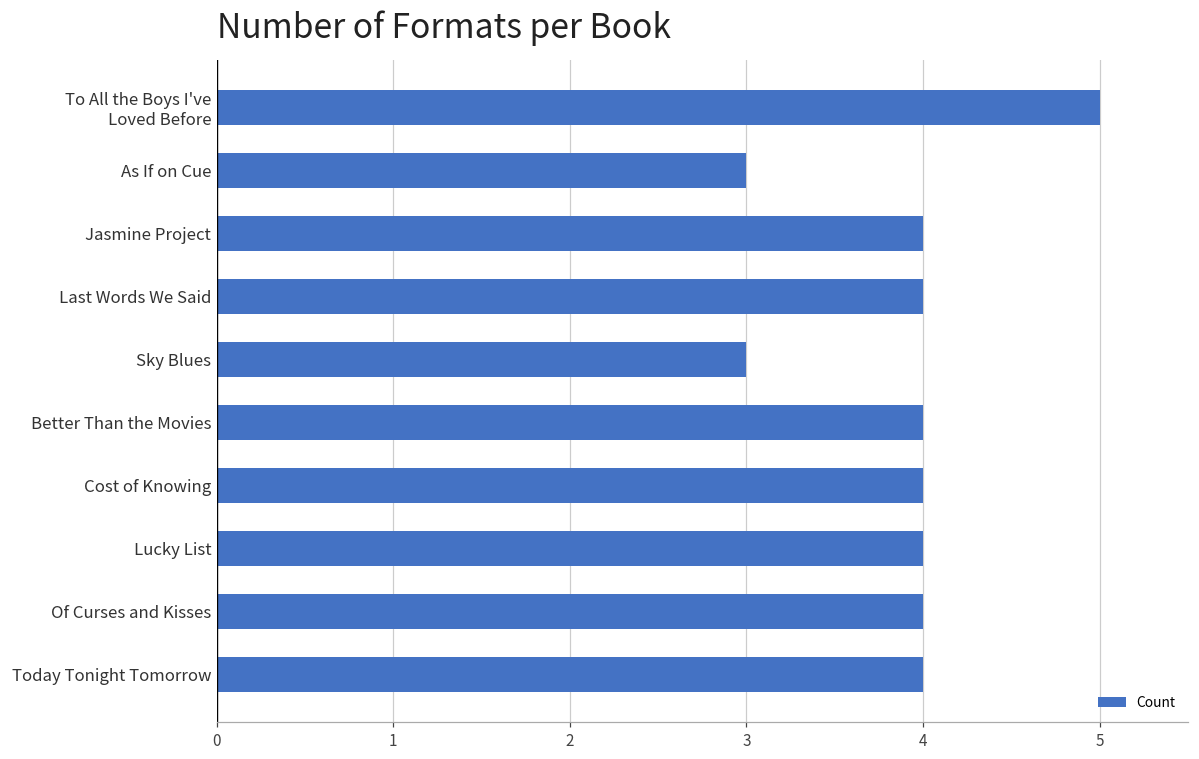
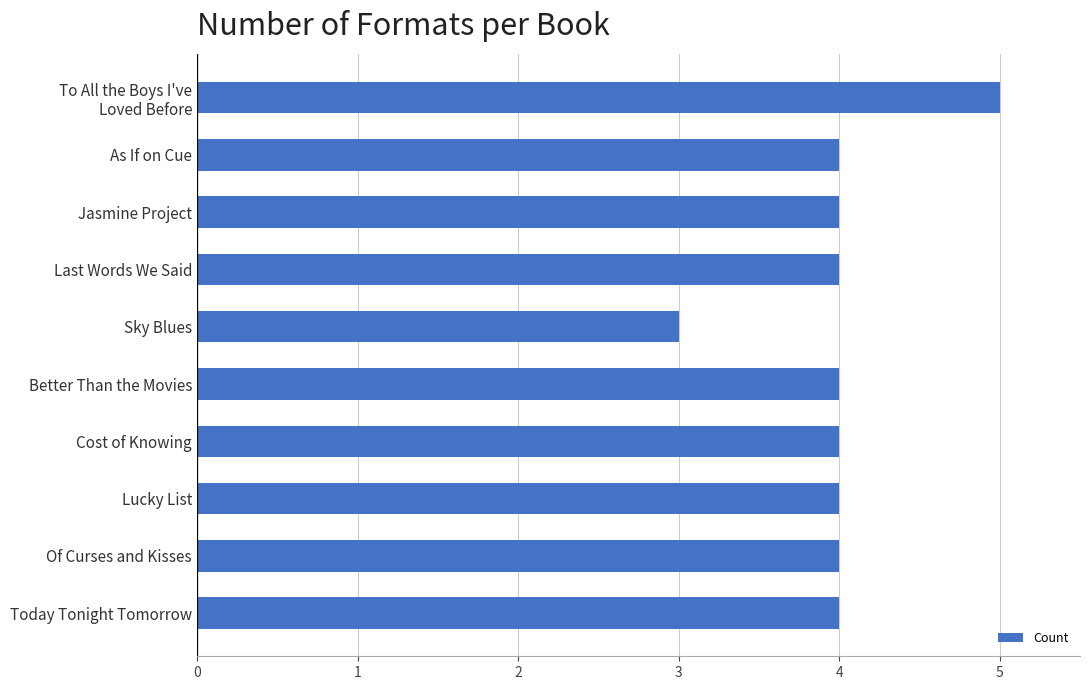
As If on Cue: 3 -> 4
